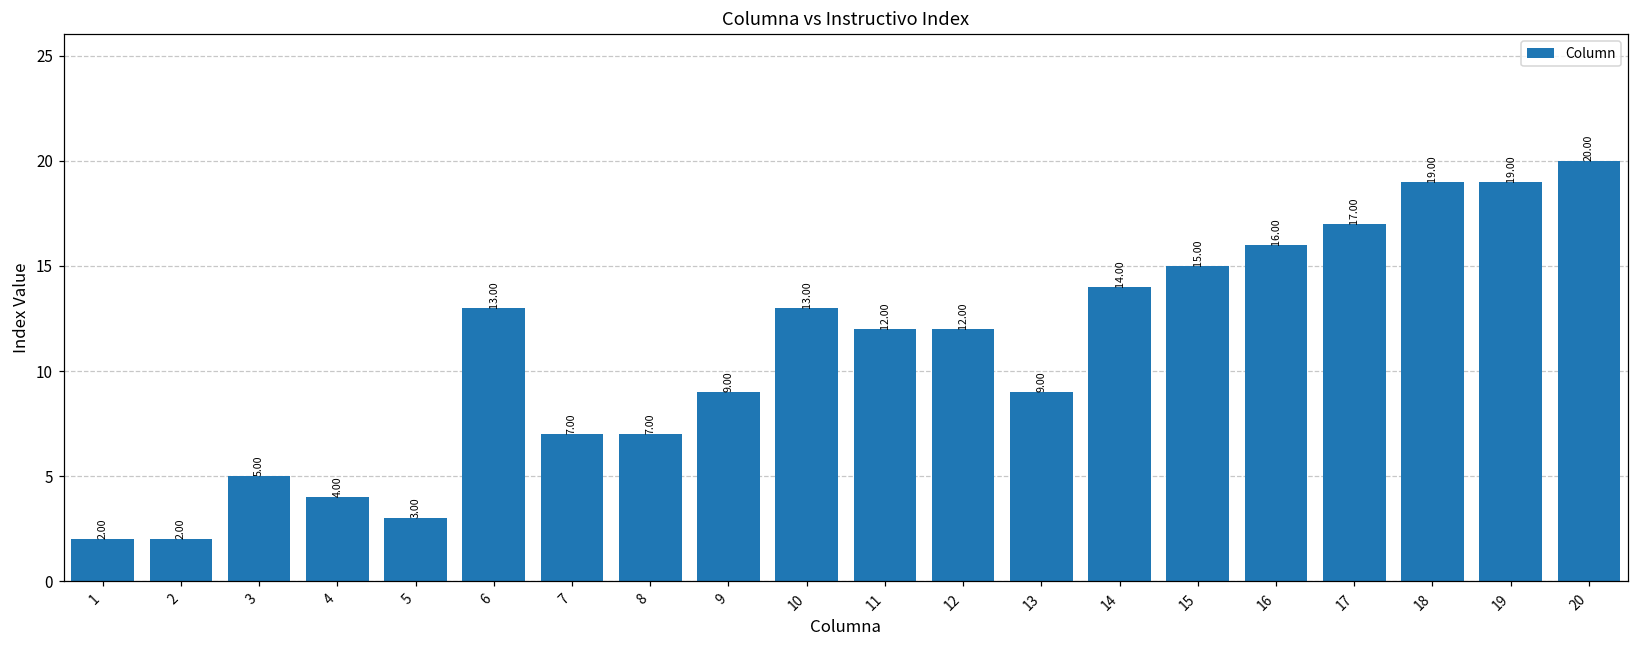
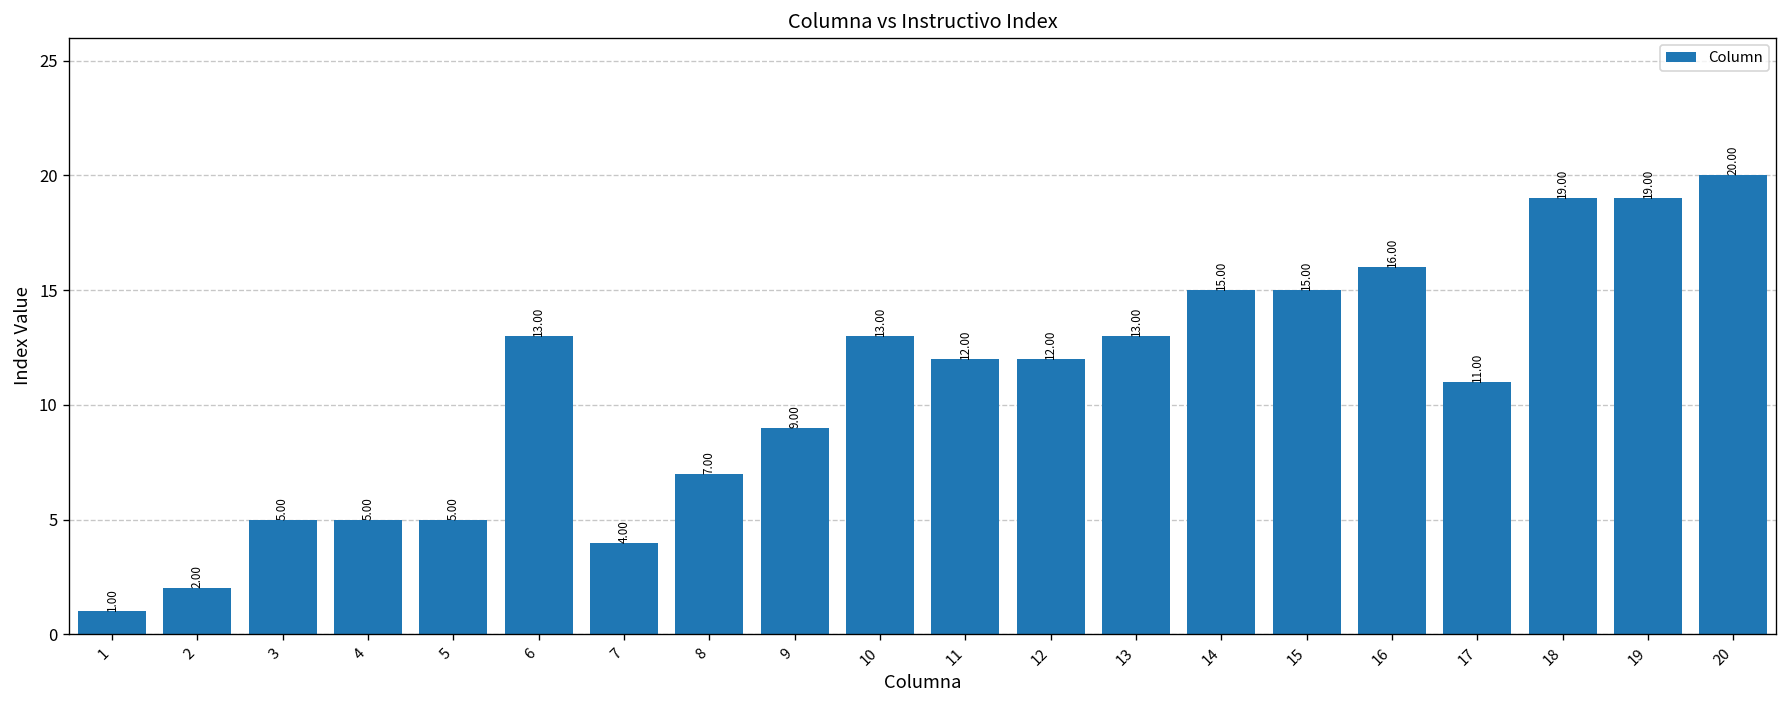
1: 2.00 -> 1.00
4: 4.00 -> 5.00
5: 3.00 -> 5.00
7: 7.00 -> 4.00
13: 9.00 -> 13.00
14: 14.00 -> 15.00
17: 17.00 -> 11.00
